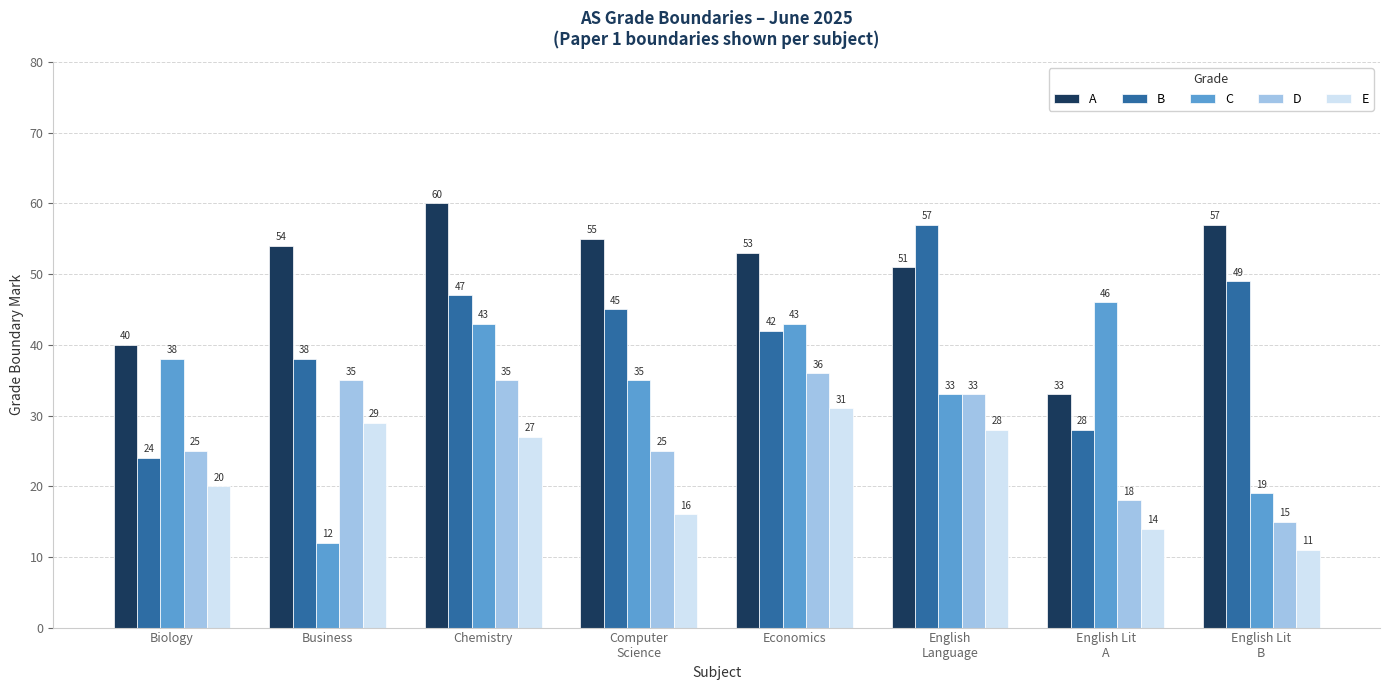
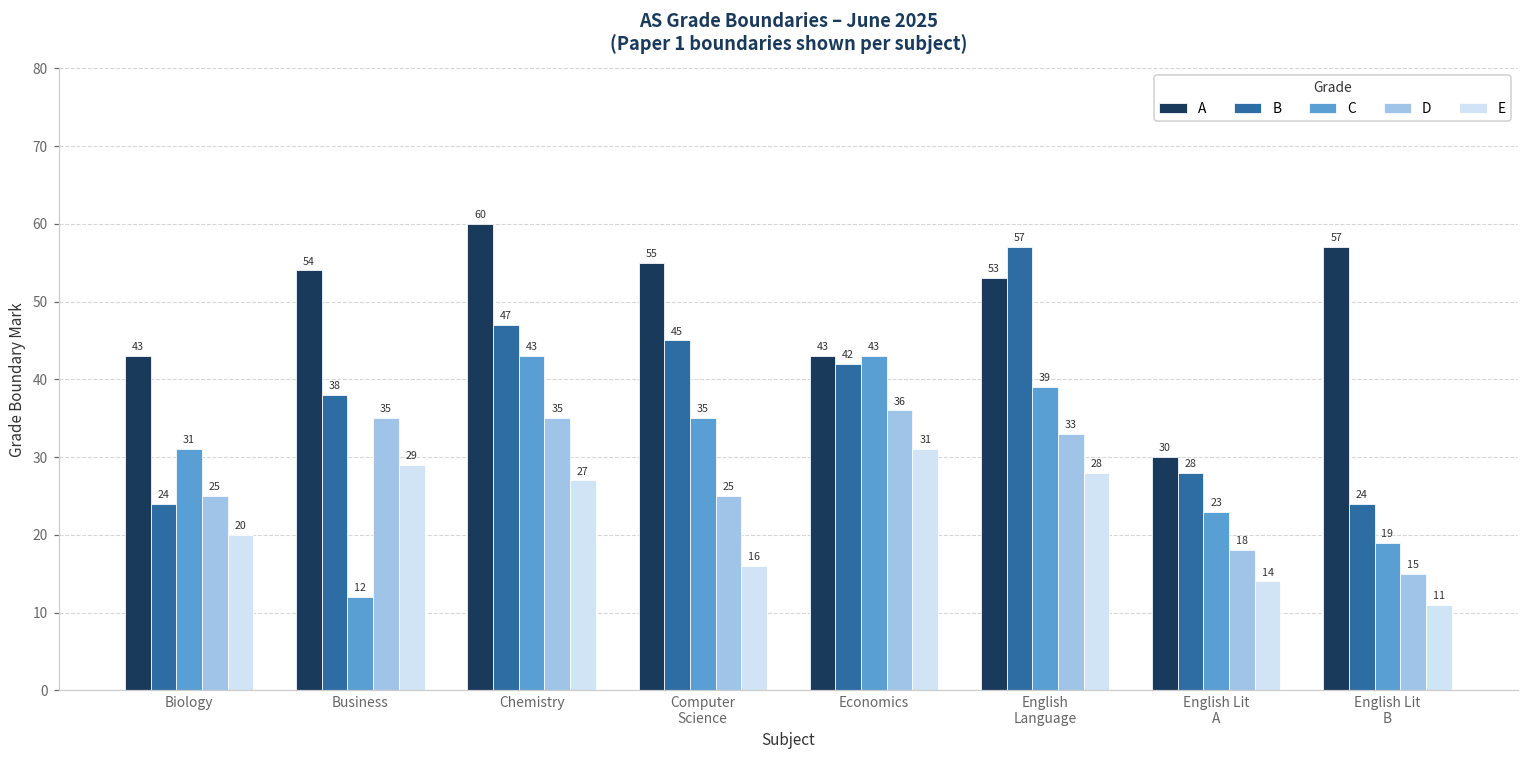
A, Biology: 40 -> 43
C, Biology: 38 -> 31
A, Economics: 53 -> 43
A, English Language: 51 -> 53
C, English Language: 33 -> 39
A, English Lit A: 33 -> 30
C, English Lit A: 46 -> 23
B, English Lit B: 49 -> 24
